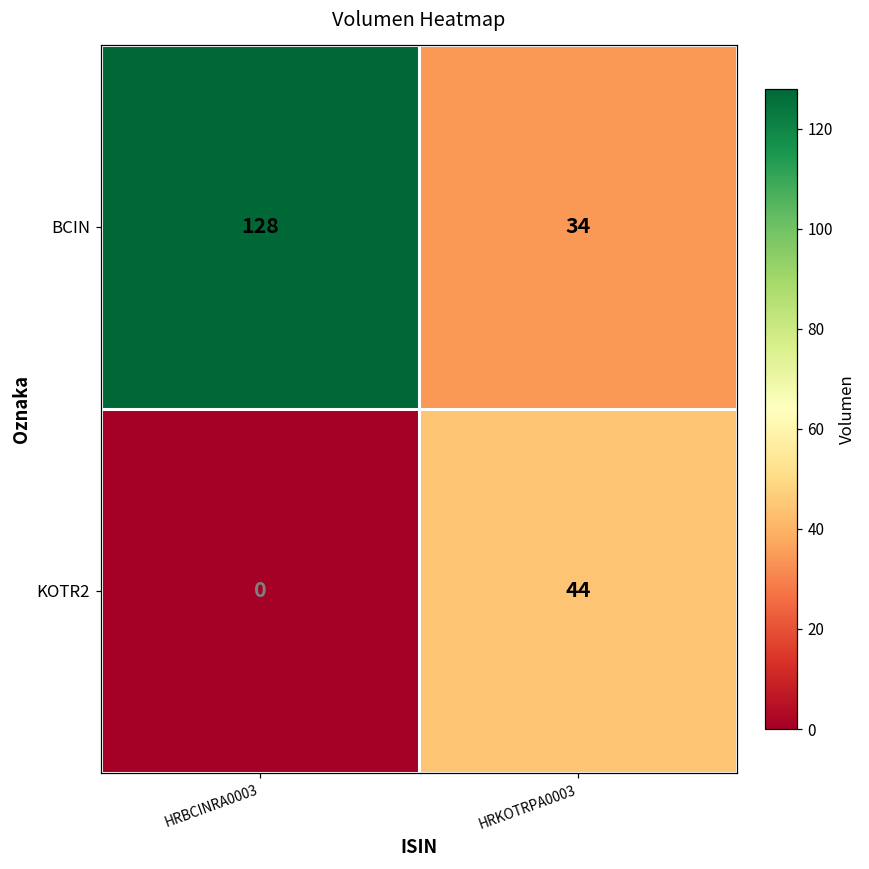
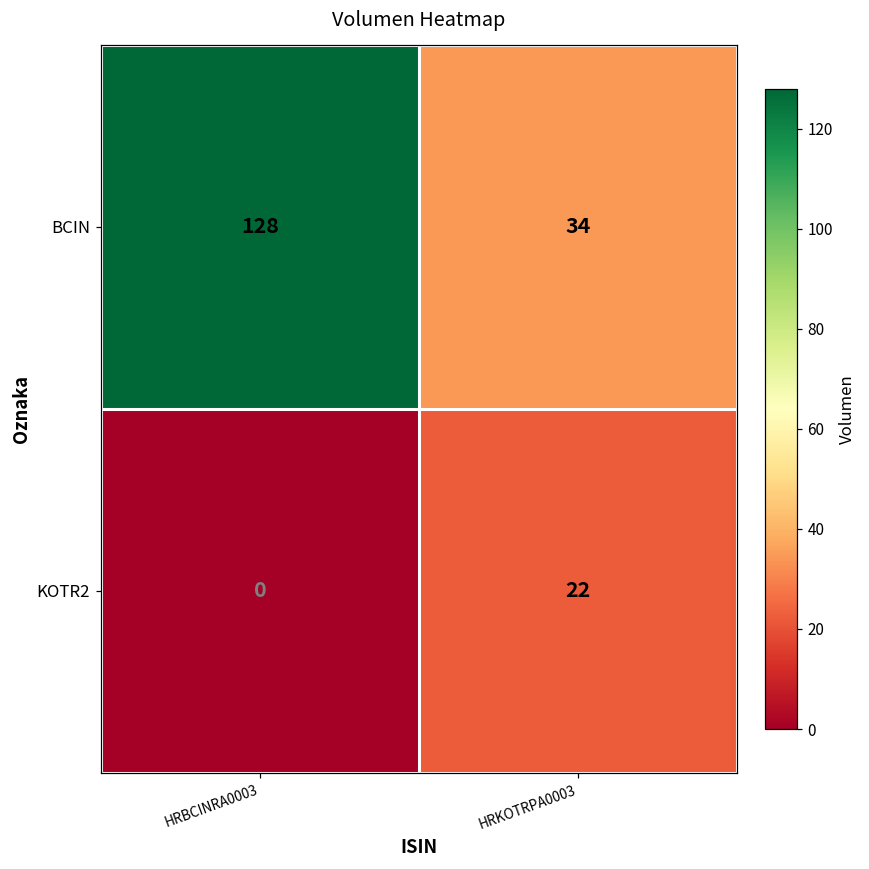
KOTR2, HRKOTRPA0003: 44 -> 22
